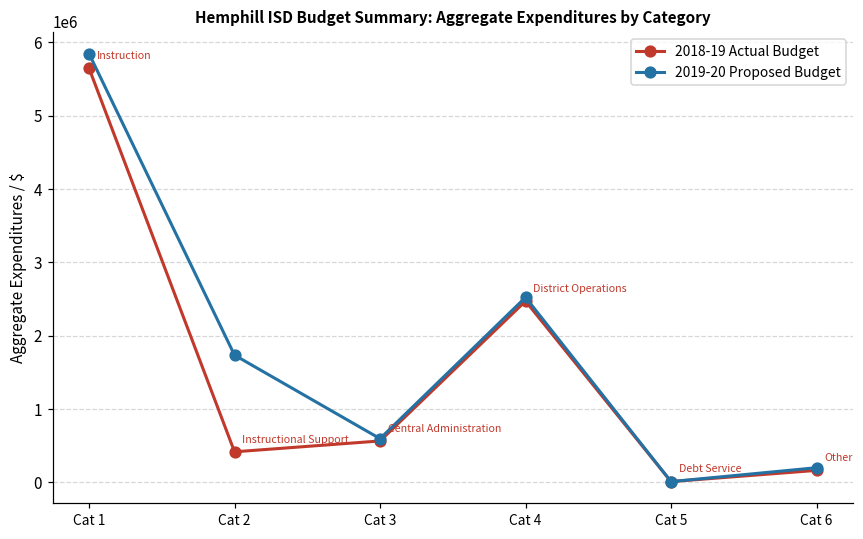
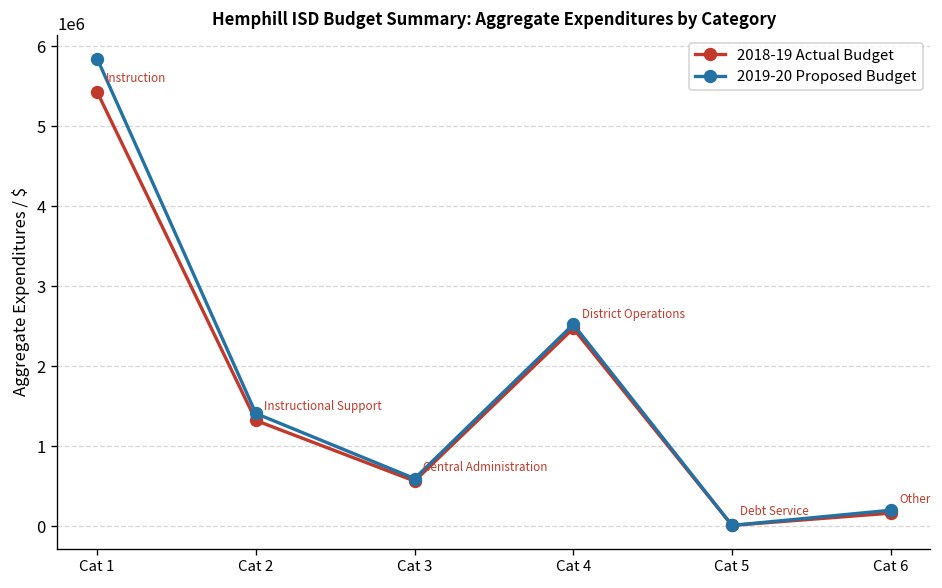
2018-19 Actual Budget, Cat 1: 5600000 -> 5400000
2018-19 Actual Budget, Cat 2: 400000 -> 1300000
2019-20 Proposed Budget, Cat 2: 1700000 -> 1400000
